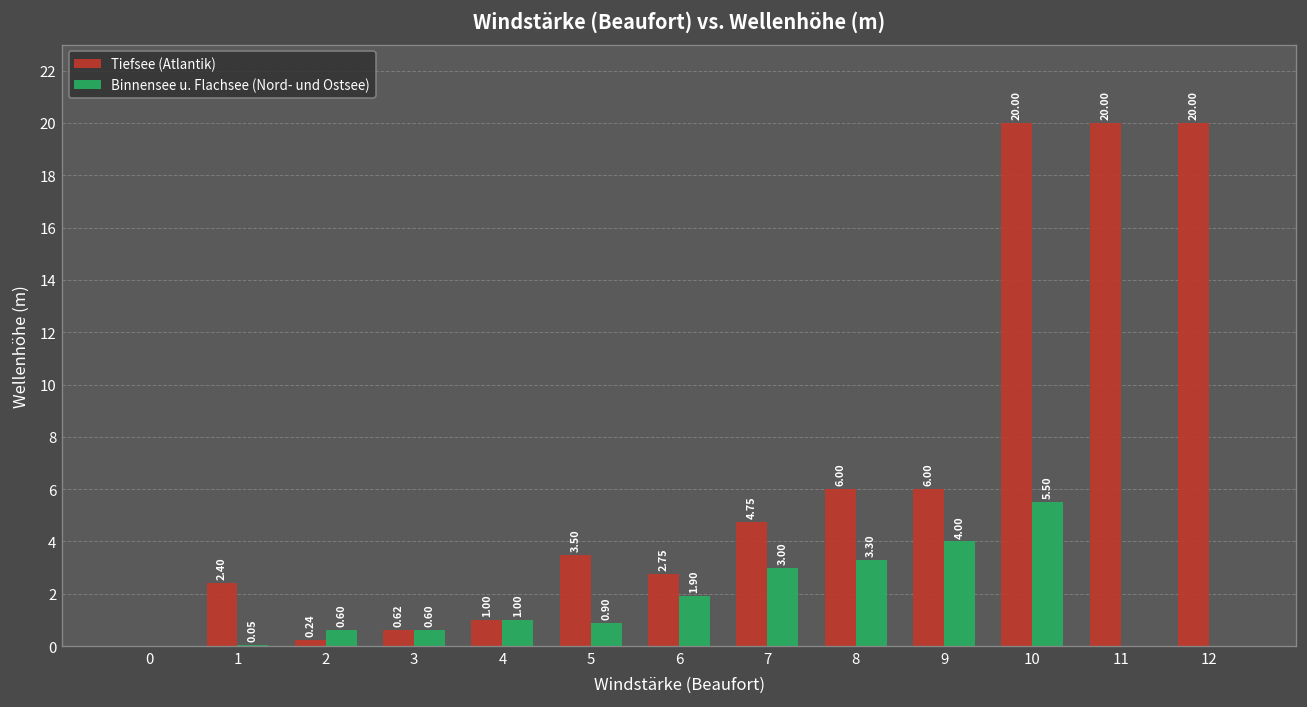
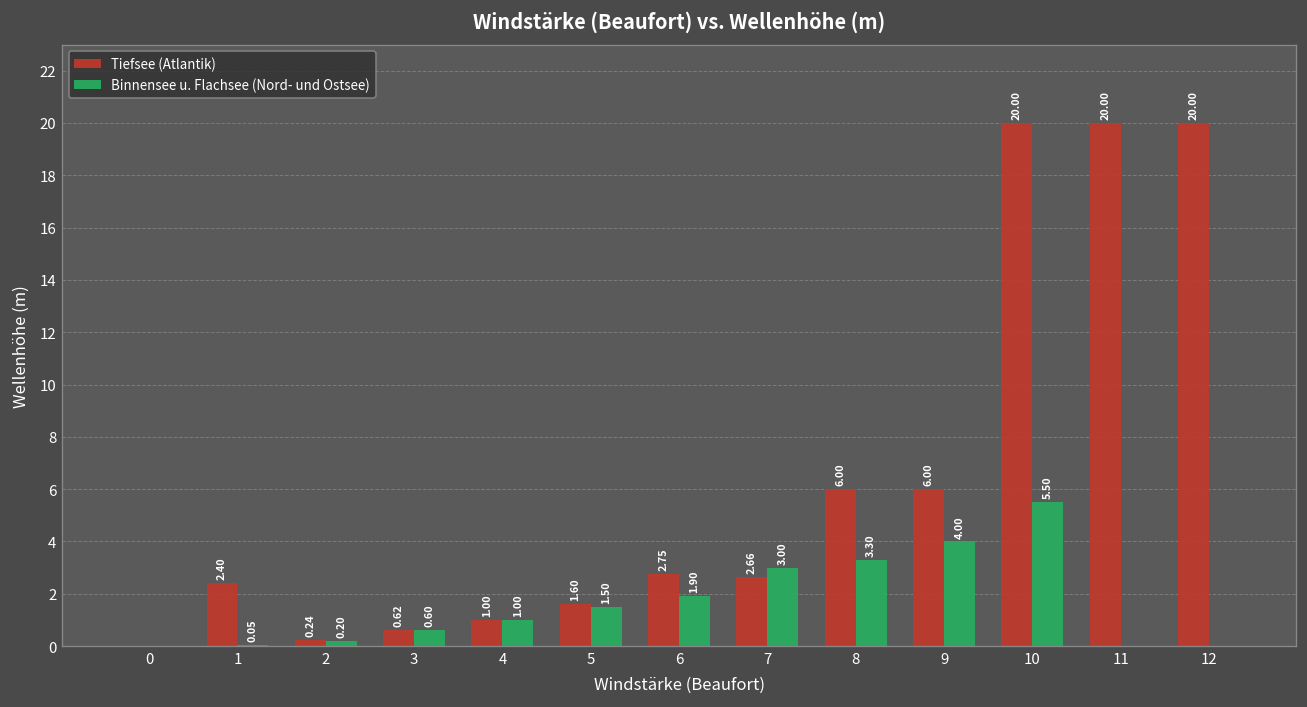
Binnensee u. Flachsee (Nord- und Ostsee), 2: 0.60 -> 0.20
Tiefsee (Atlantik), 5: 3.50 -> 1.60
Binnensee u. Flachsee (Nord- und Ostsee), 5: 0.90 -> 1.50
Tiefsee (Atlantik), 7: 4.75 -> 2.66
